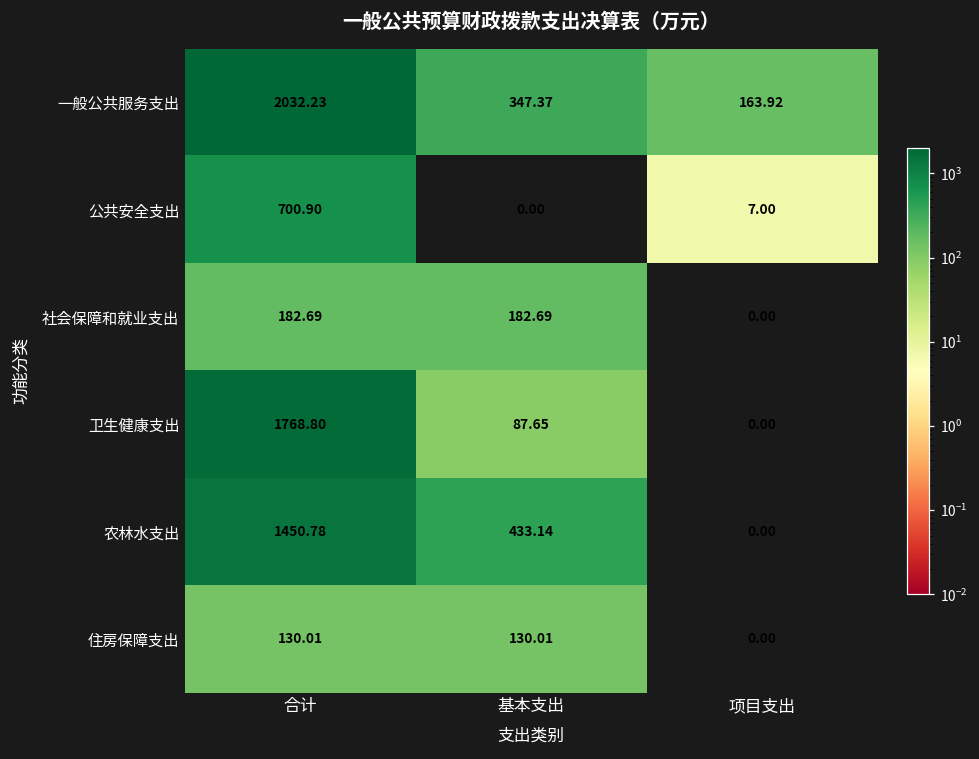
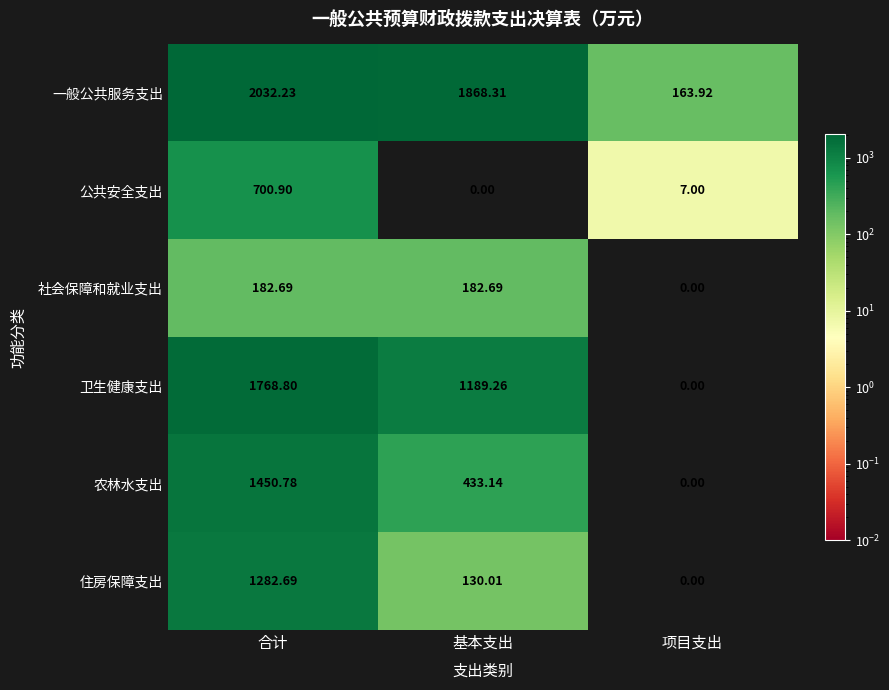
一般公共服务支出, 基本支出: 347.37 -> 1868.31
卫生健康支出, 基本支出: 87.65 -> 1189.26
住房保障支出, 合计: 130.01 -> 1282.69
